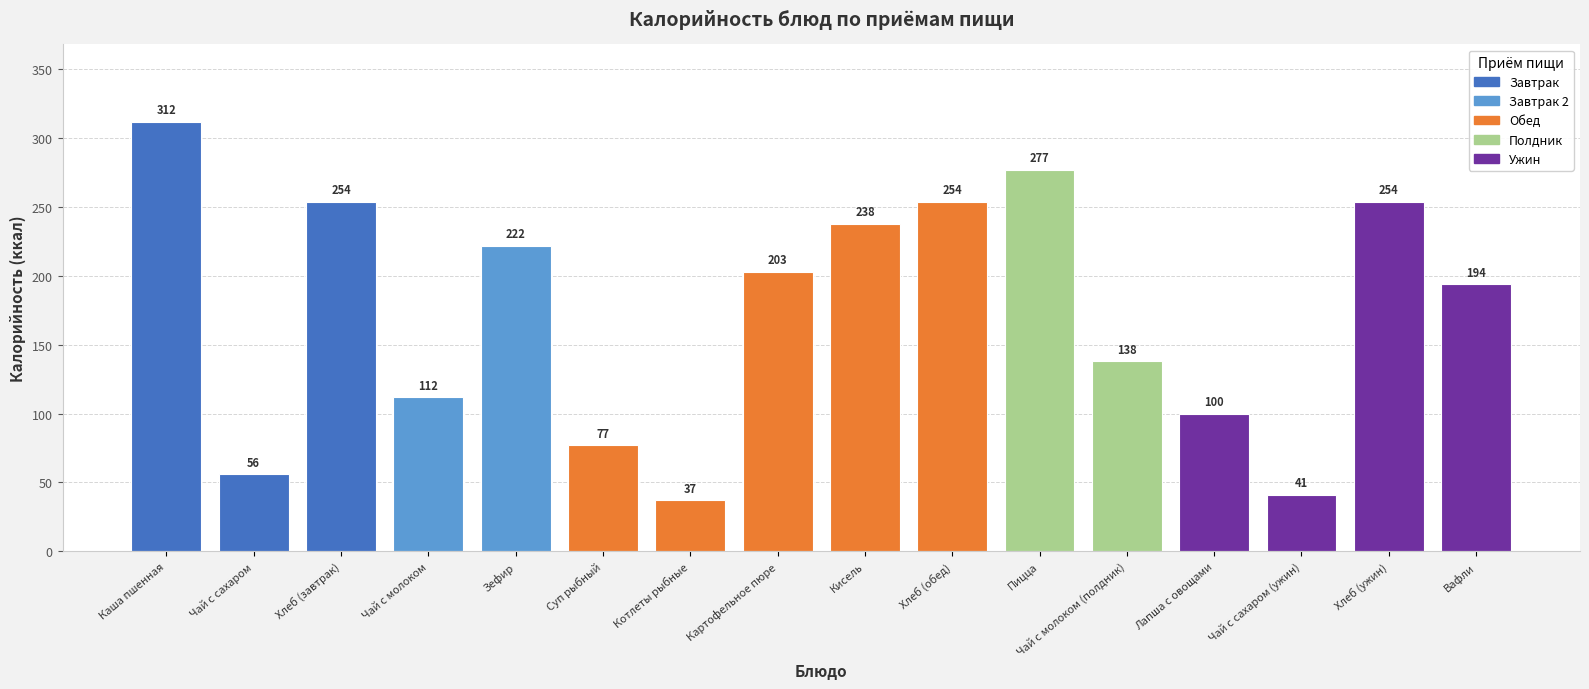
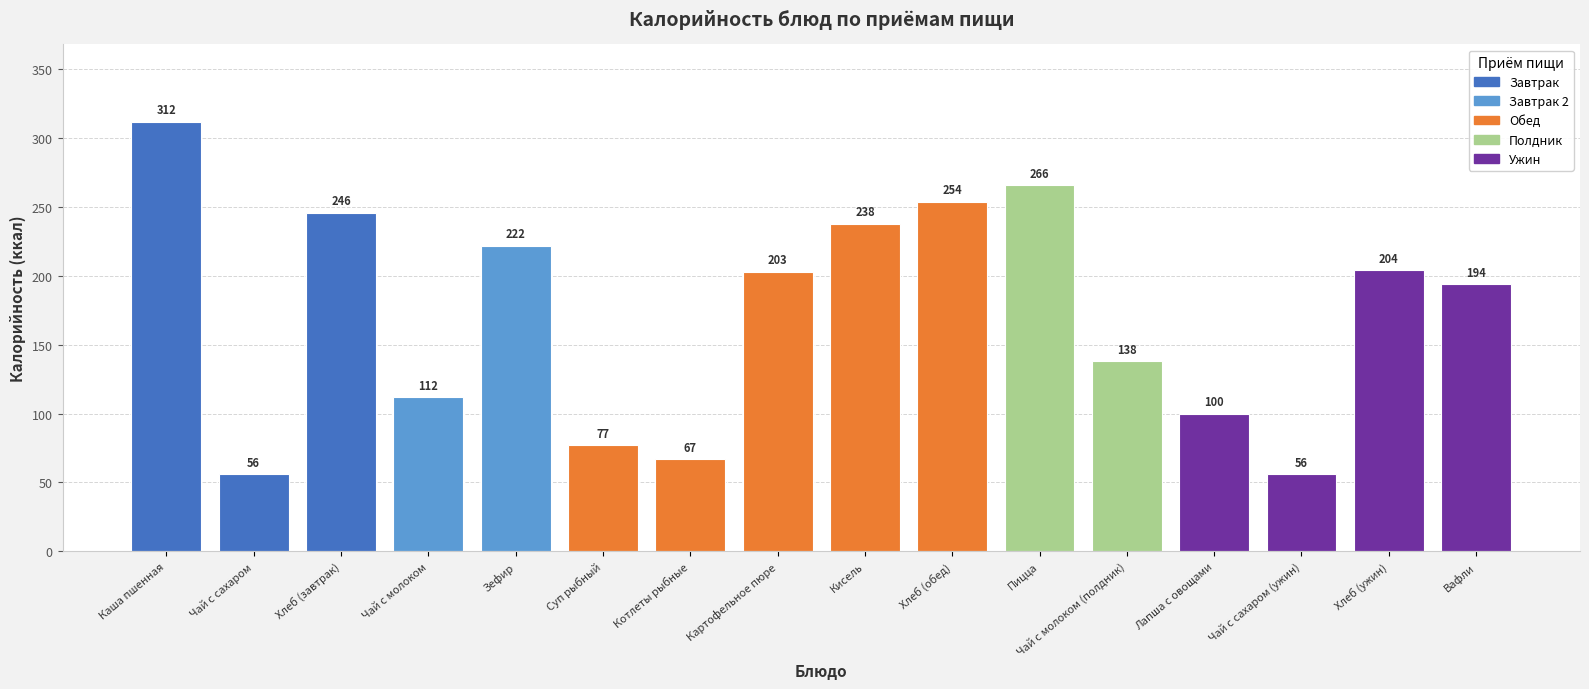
Хлеб (завтрак): 254 -> 246
Котлеты рыбные: 37 -> 67
Пицца: 277 -> 266
Чай с сахаром (ужин): 41 -> 56
Хлеб (ужин): 254 -> 204
